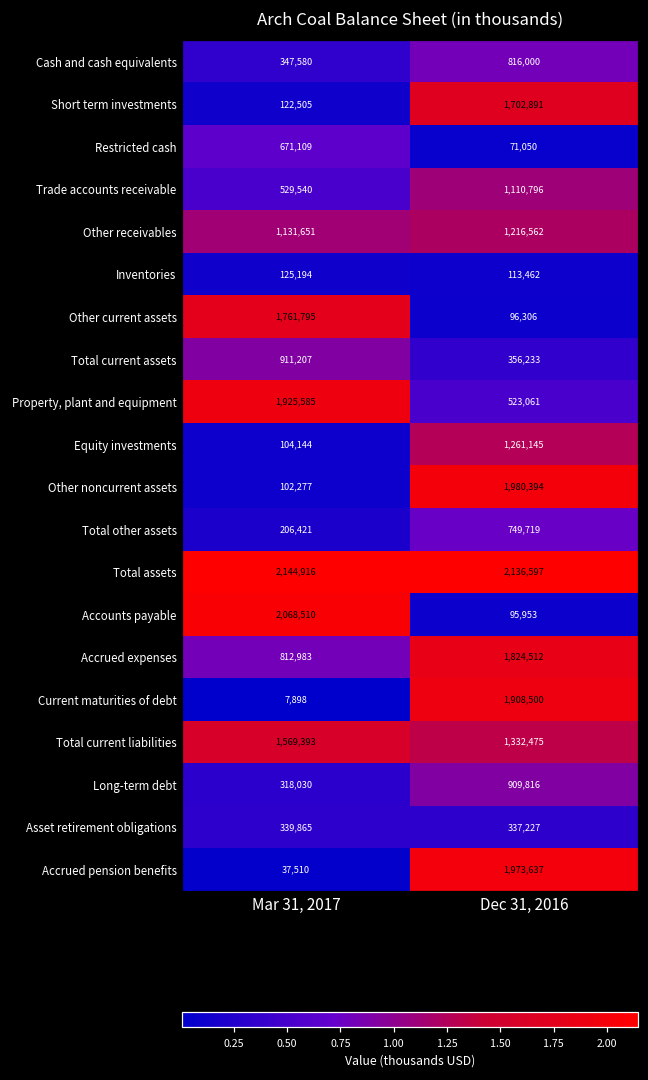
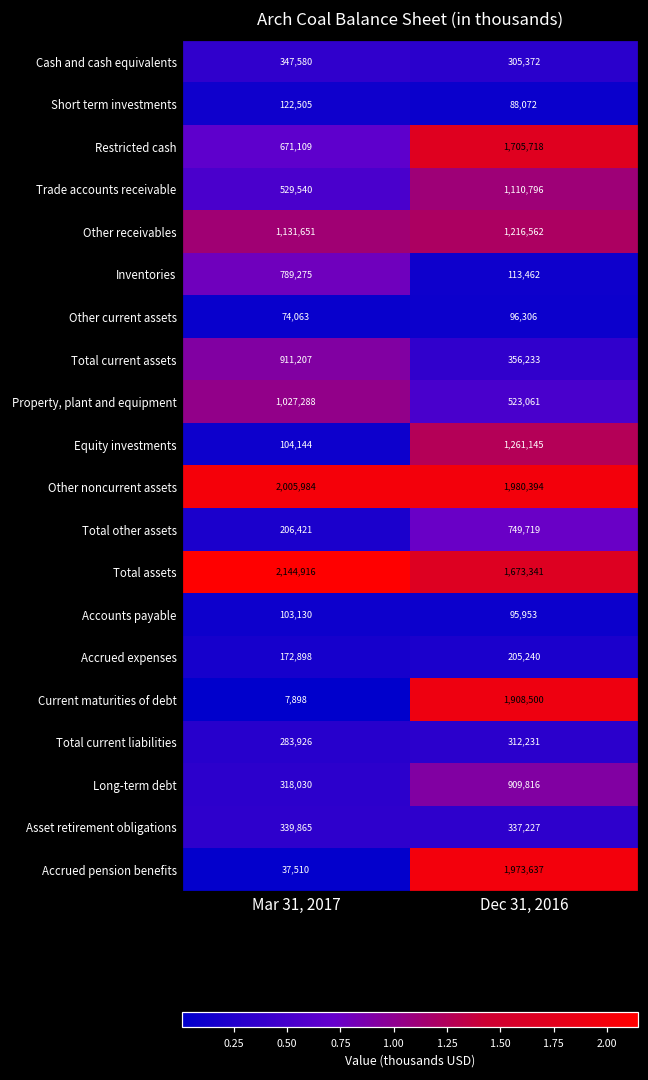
Cash and cash equivalents, Dec 31, 2016: 816,000 -> 305,372
Short term investments, Dec 31, 2016: 1,702,891 -> 88,072
Restricted cash, Dec 31, 2016: 71,050 -> 1,705,718
Inventories, Mar 31, 2017: 125,194 -> 789,275
Other current assets, Mar 31, 2017: 1,761,795 -> 74,063
Property, plant and equipment, Mar 31, 2017: 1,925,585 -> 1,027,288
Other noncurrent assets, Mar 31, 2017: 102,277 -> 2,005,984
Total assets, Dec 31, 2016: 2,136,597 -> 1,673,341
Accounts payable, Mar 31, 2017: 2,068,510 -> 103,130
Accrued expenses, Mar 31, 2017: 812,983 -> 172,898
Accrued expenses, Dec 31, 2016: 1,824,512 -> 205,240
Total current liabilities, Mar 31, 2017: 1,569,393 -> 283,926
Total current liabilities, Dec 31, 2016: 1,332,475 -> 312,231
